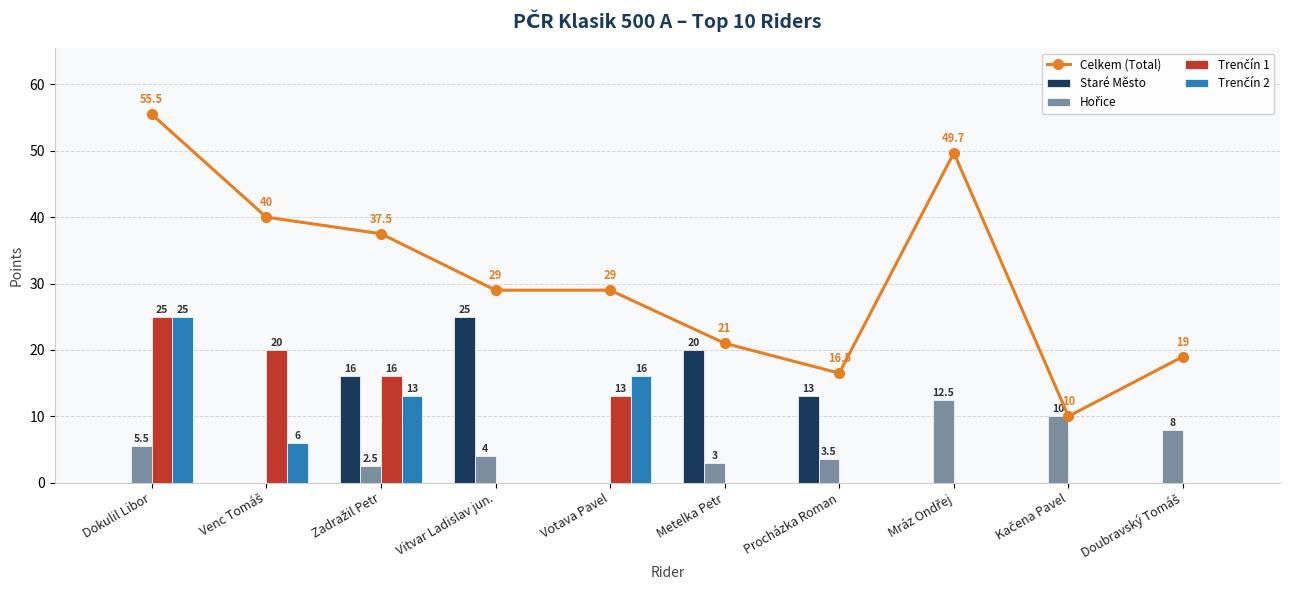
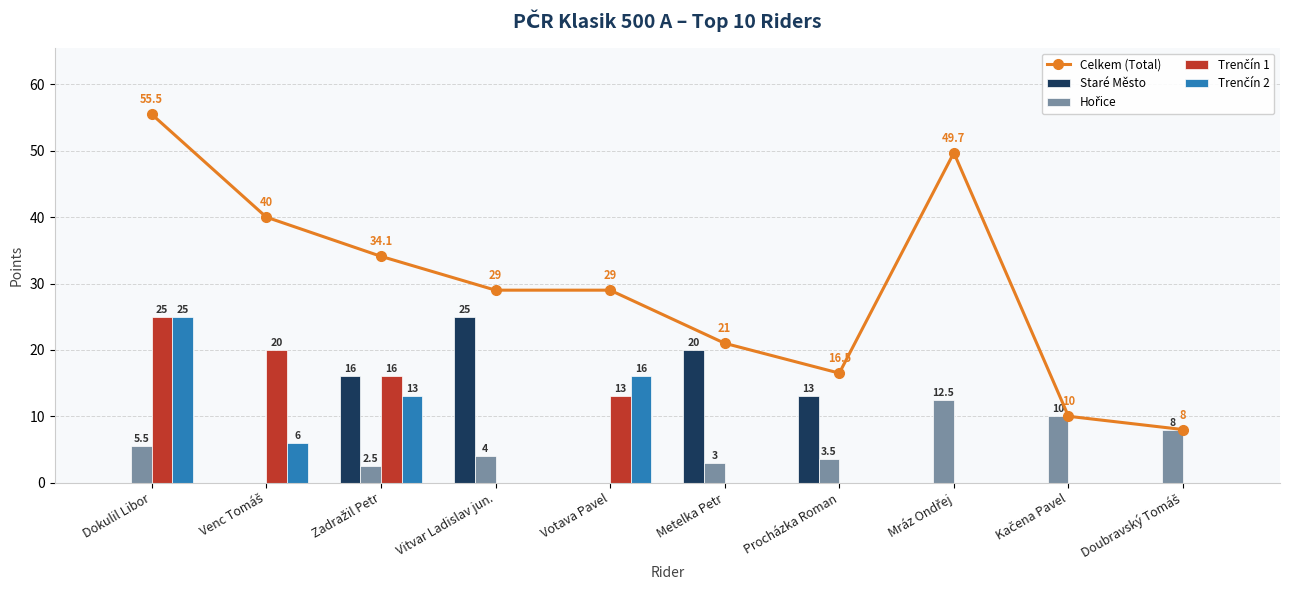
Celkem (Total), Zadražil Petr: 37.5 -> 34.1
Celkem (Total), Doubravský Tomáš: 19 -> 8
